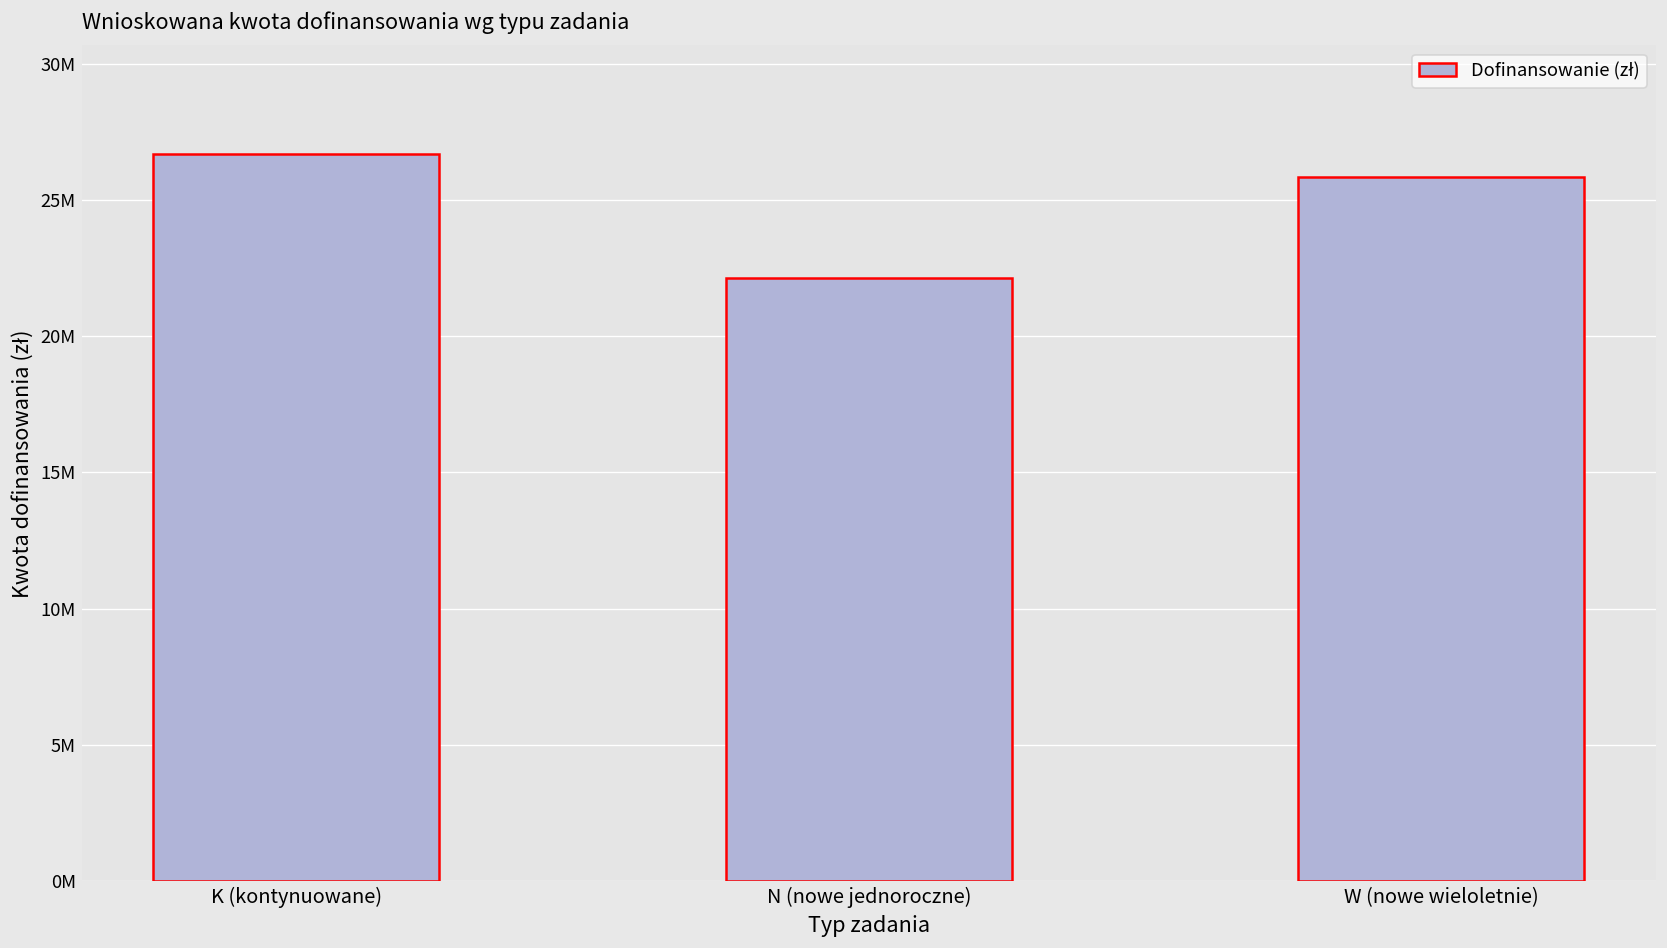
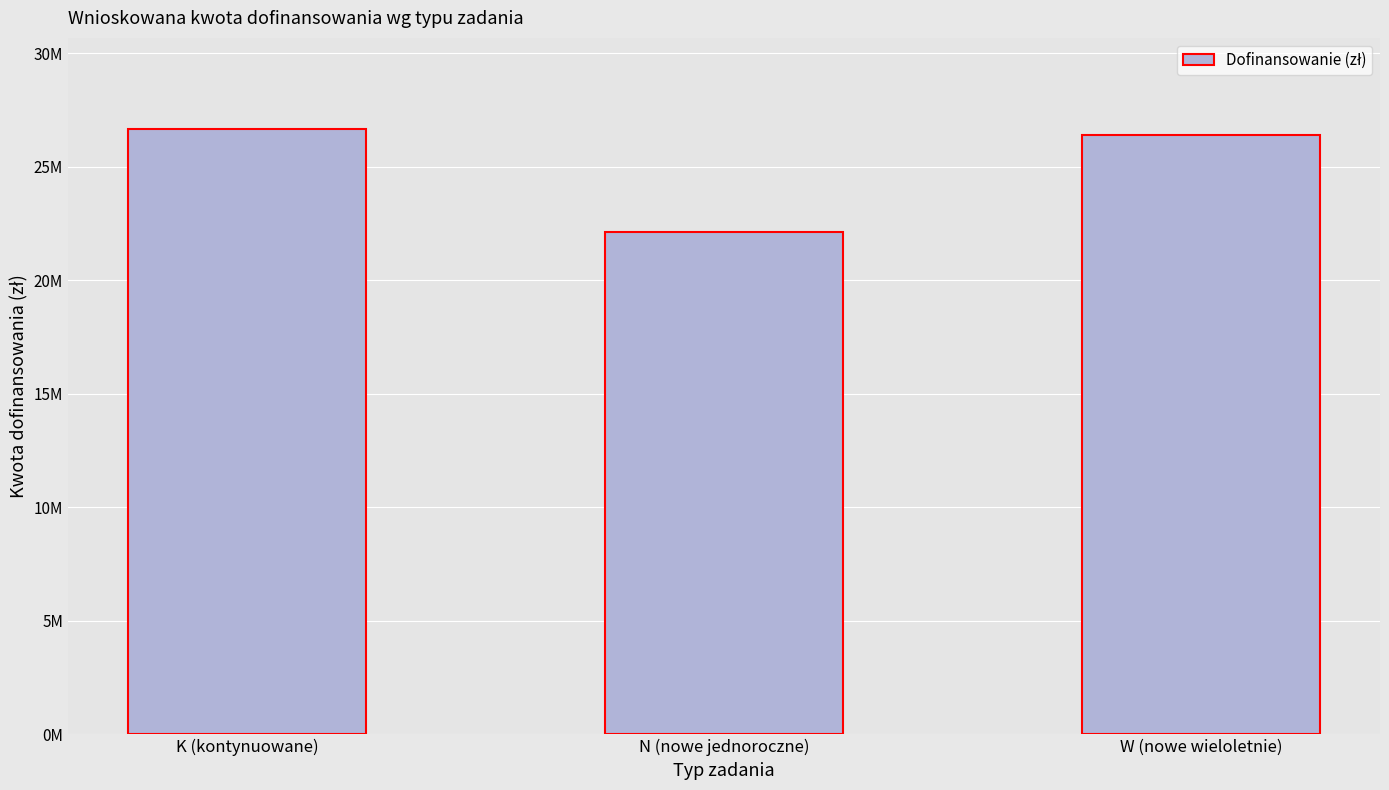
W (nowe wieloletnie): 25800000 -> 26400000
